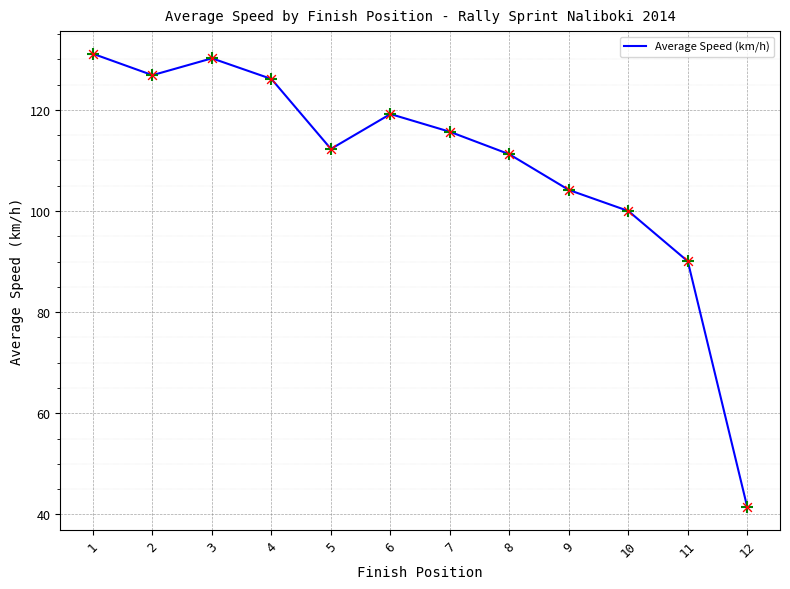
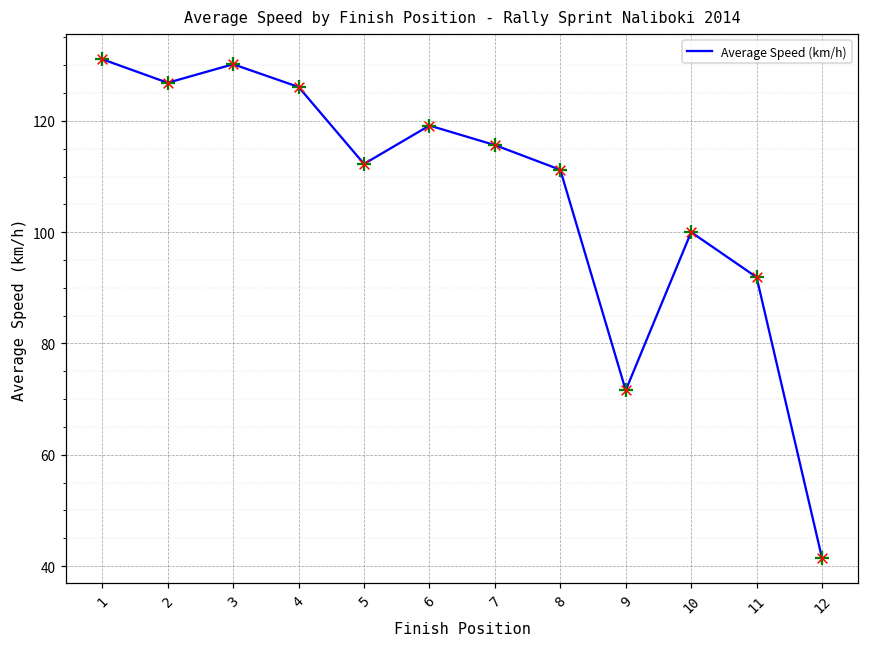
9: 104 -> 72
11: 90 -> 92
